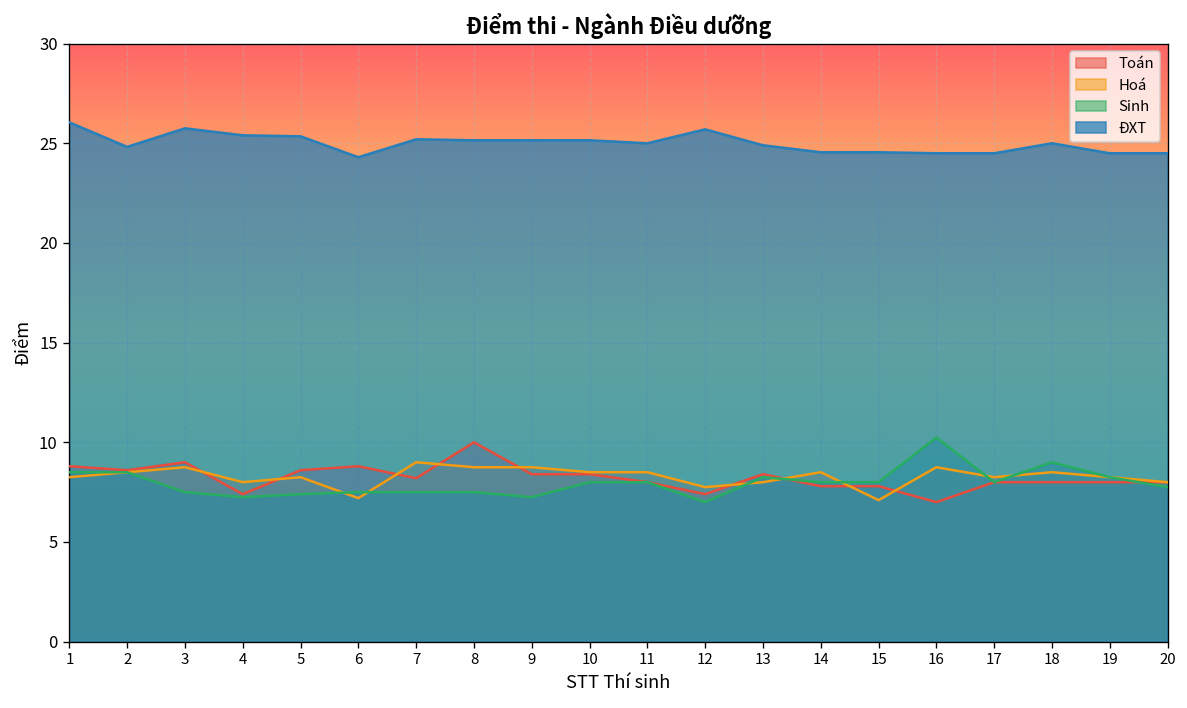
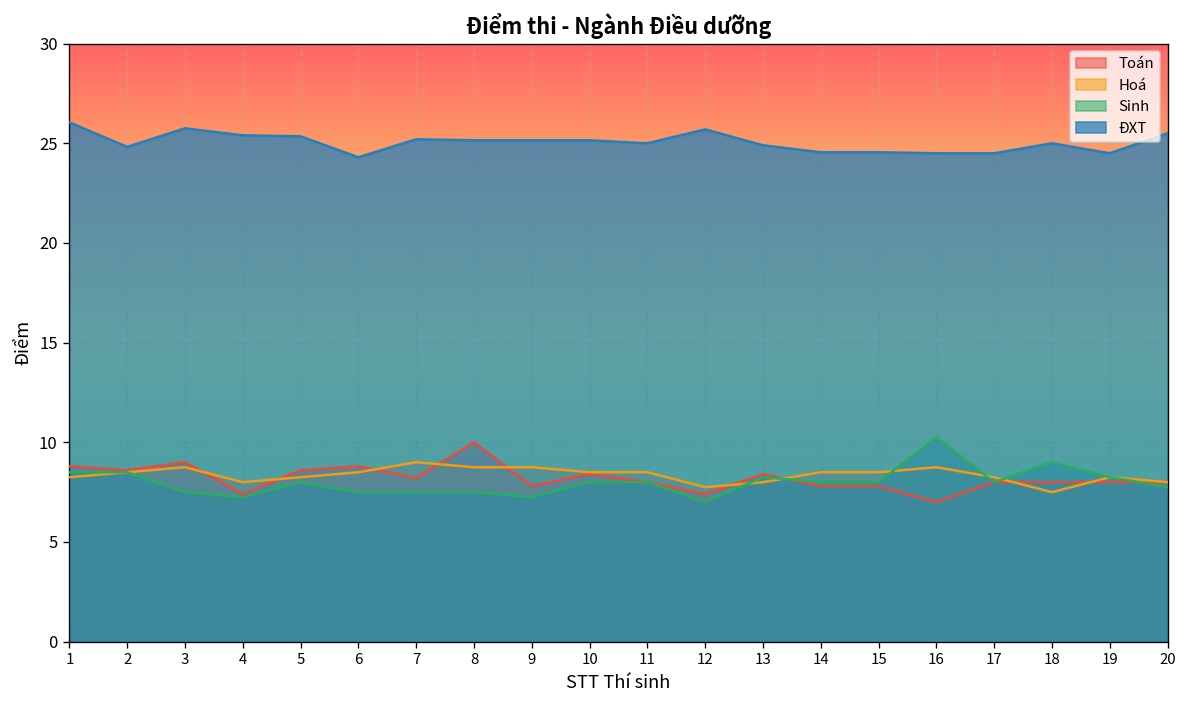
Sinh, 5: 7.4 -> 8.0
Hoá, 6: 7.2 -> 8.5
Toán, 9: 8.4 -> 7.8
Hoá, 15: 7.1 -> 8.5
Hoá, 18: 8.5 -> 7.5
ĐXT, 20: 24.5 -> 25.5
